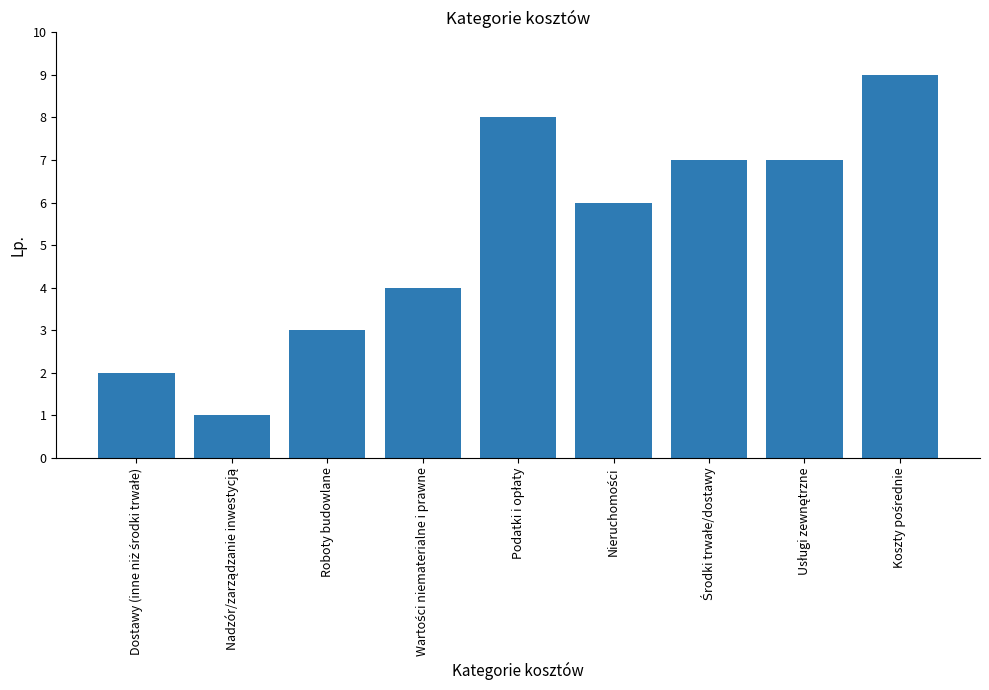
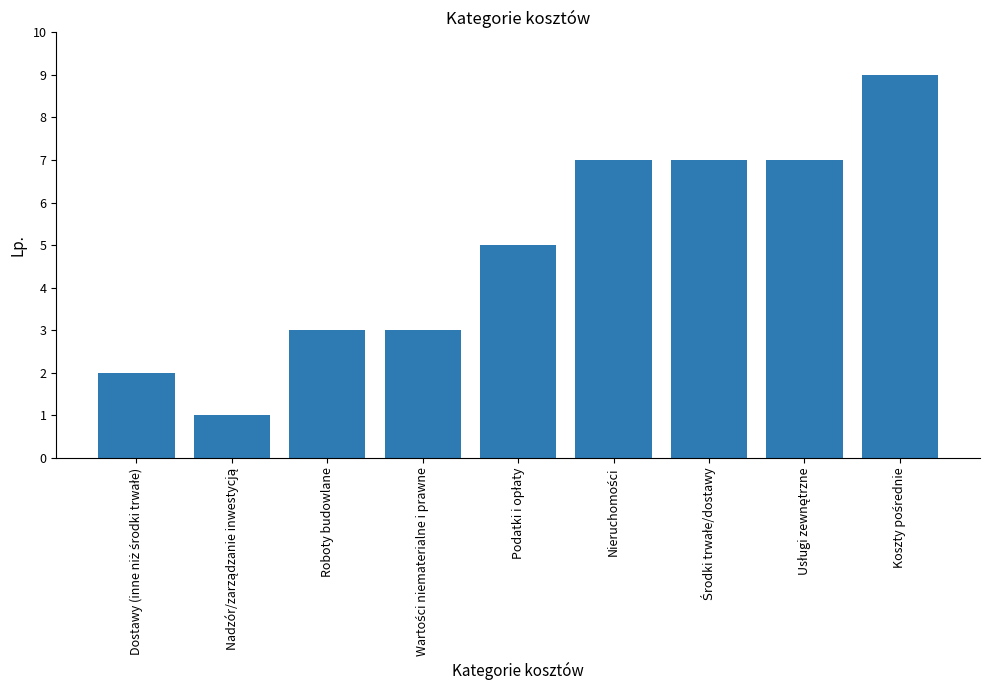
Wartości niematerialne i prawne: 4 -> 3
Podatki i opłaty: 8 -> 5
Nieruchomości: 6 -> 7
